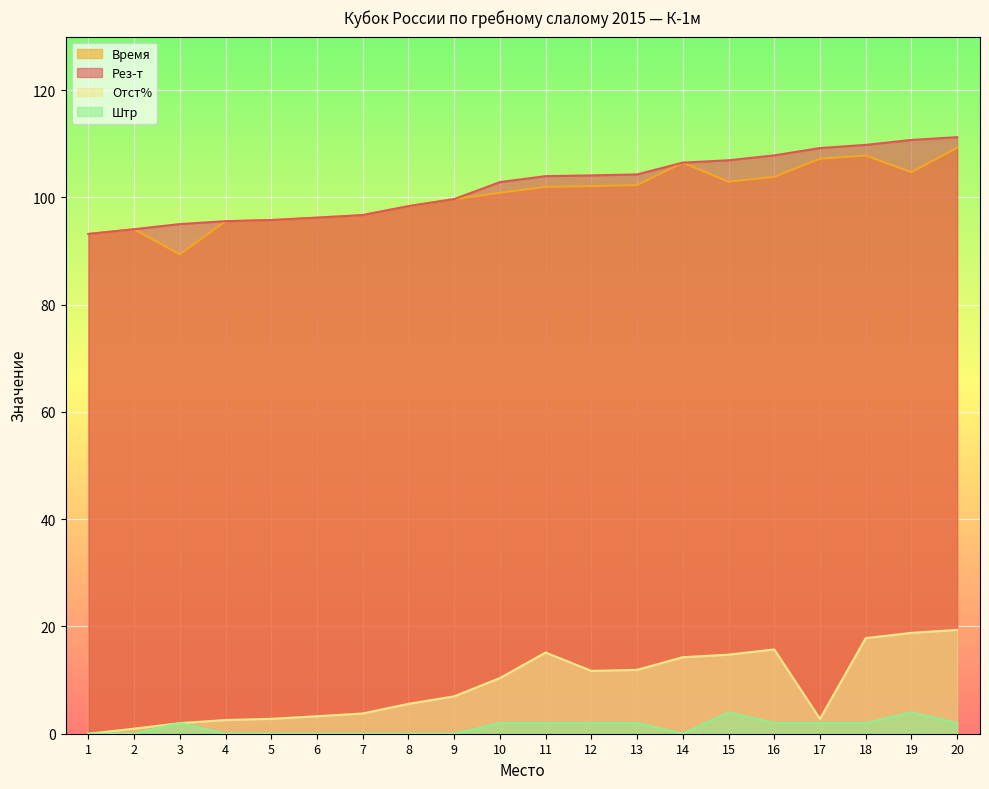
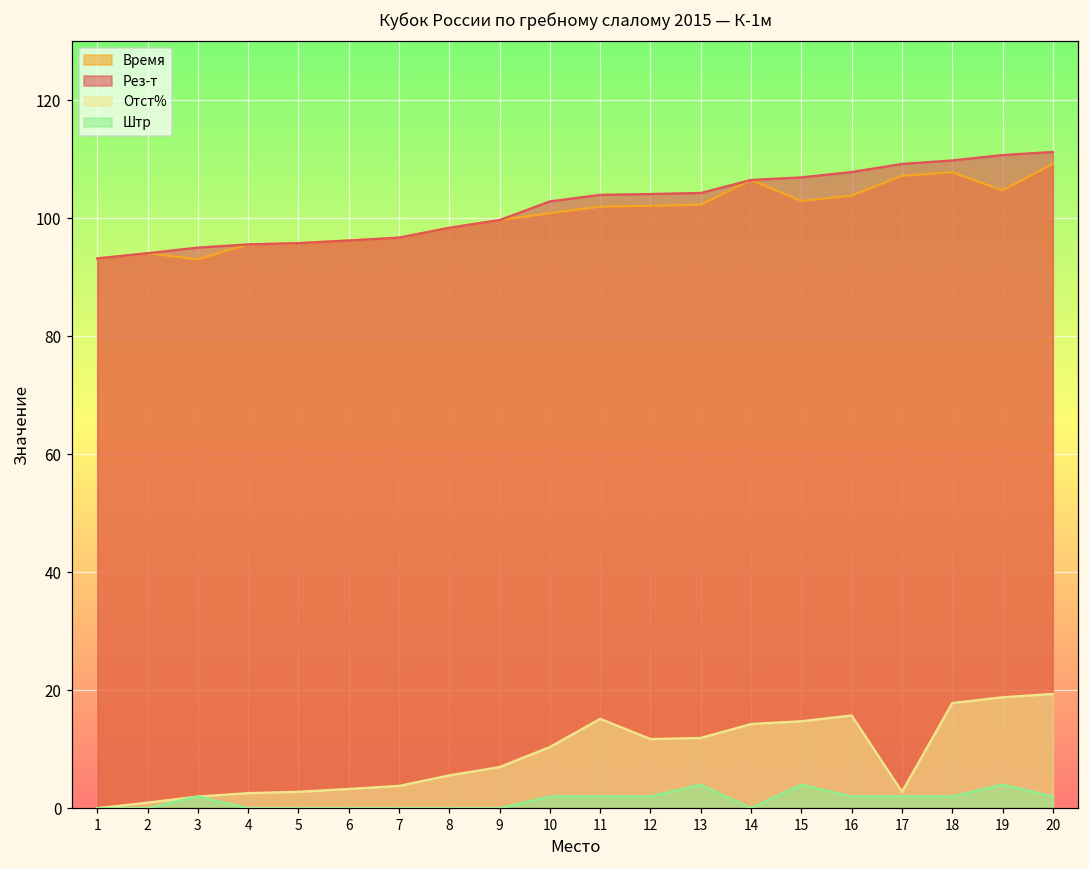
Время, 3: 89 -> 93
Штр, 13: 2 -> 4
